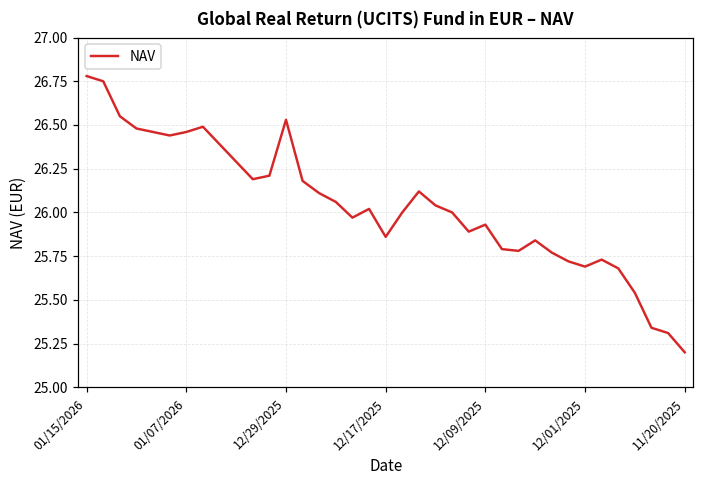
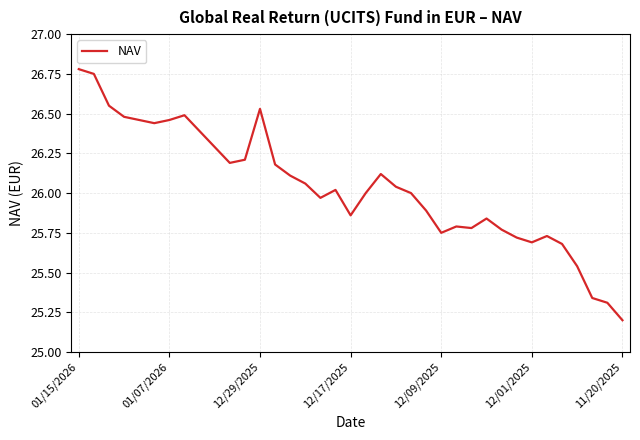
12/09/2025: 25.93 -> 25.75
